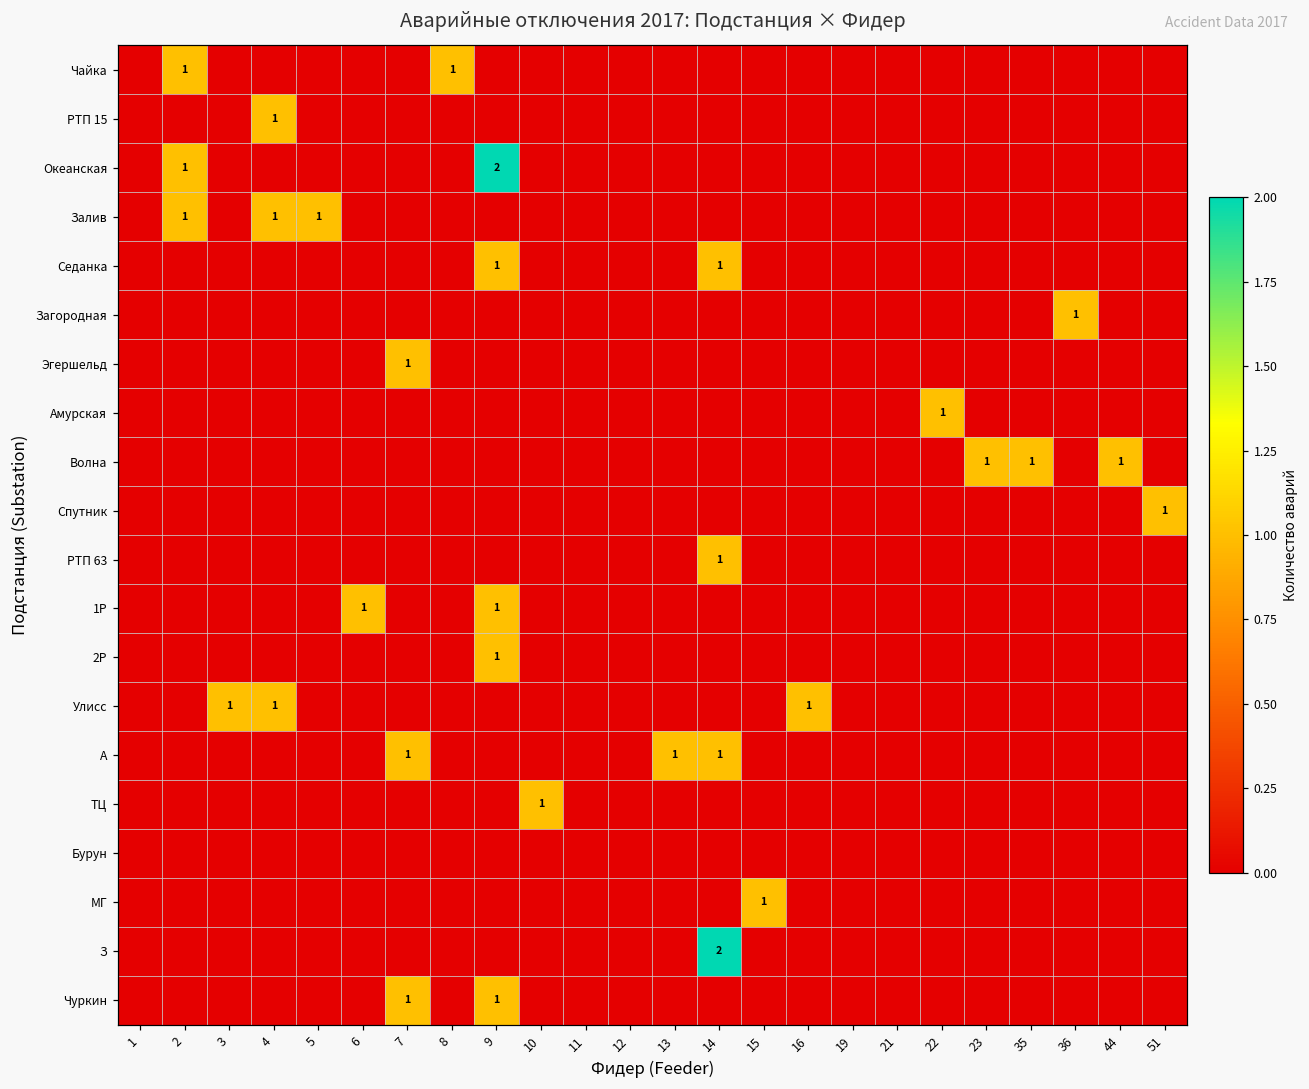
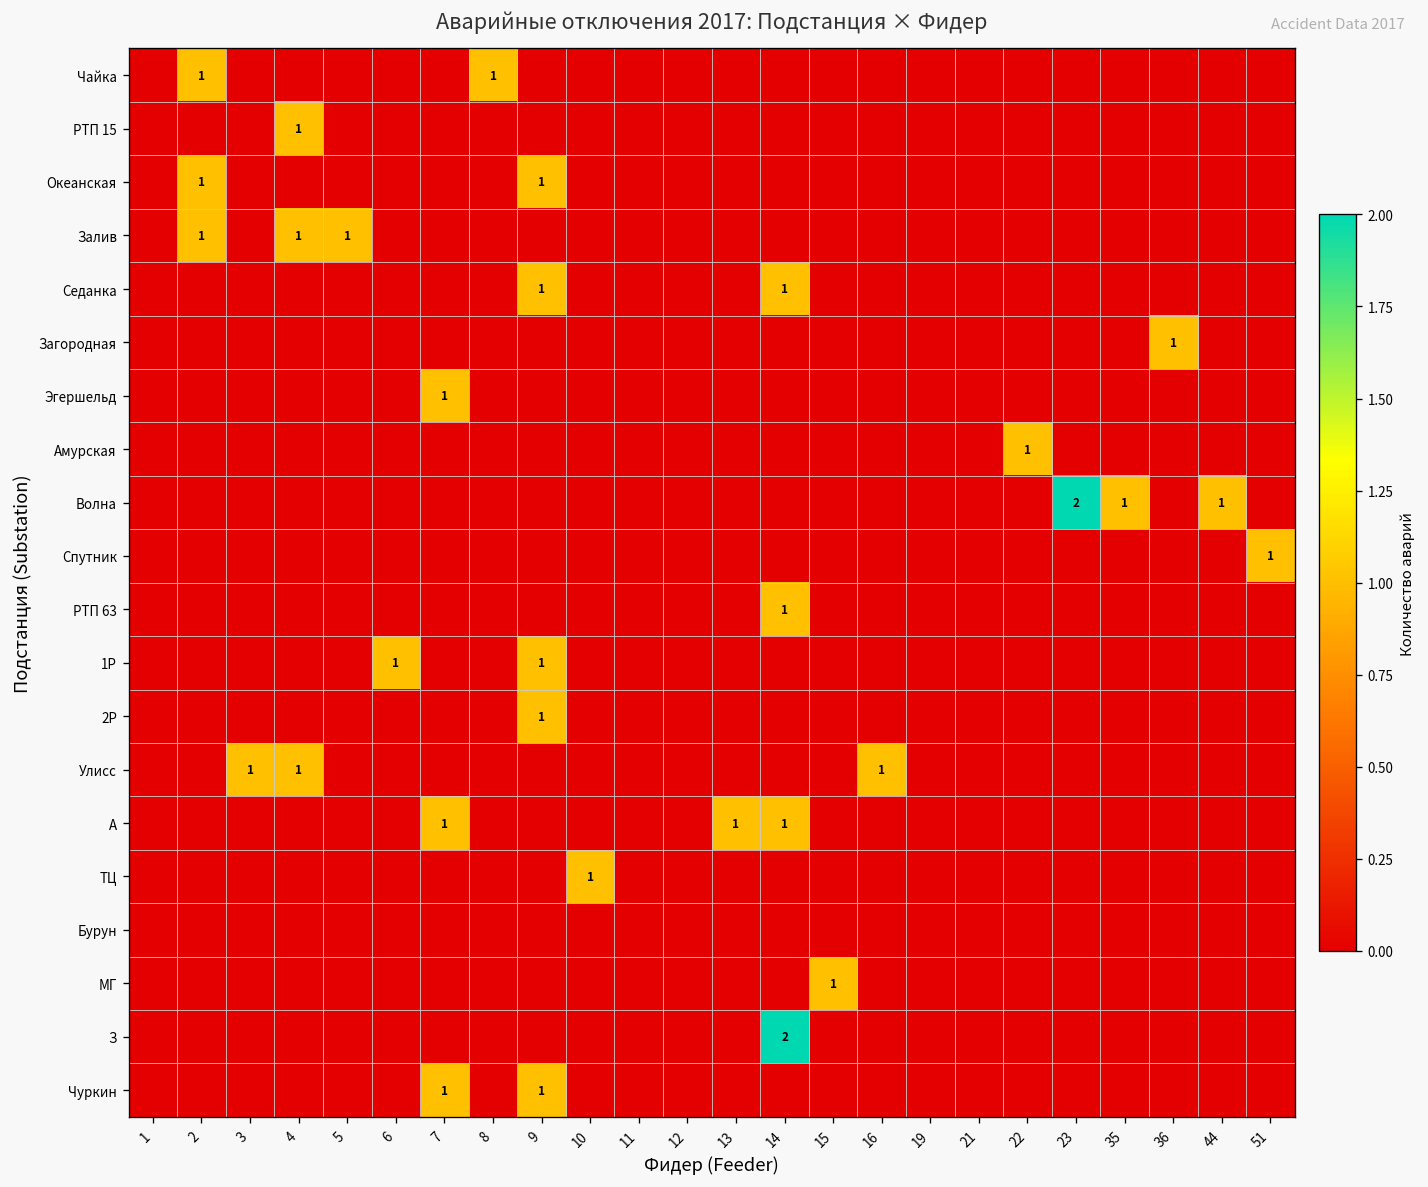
Океанская, 9: 2 -> 1
Волна, 23: 1 -> 2
